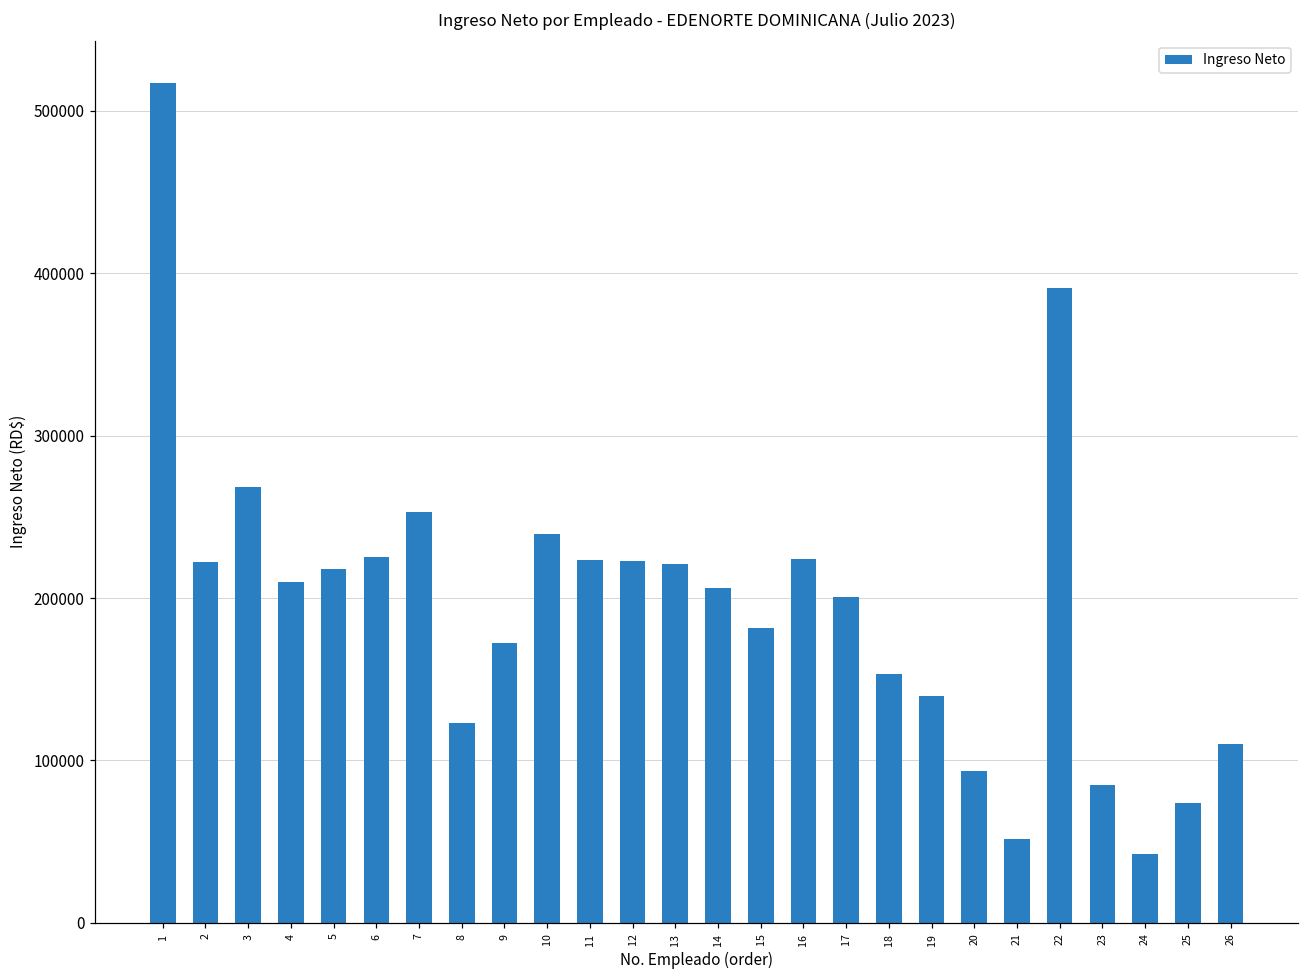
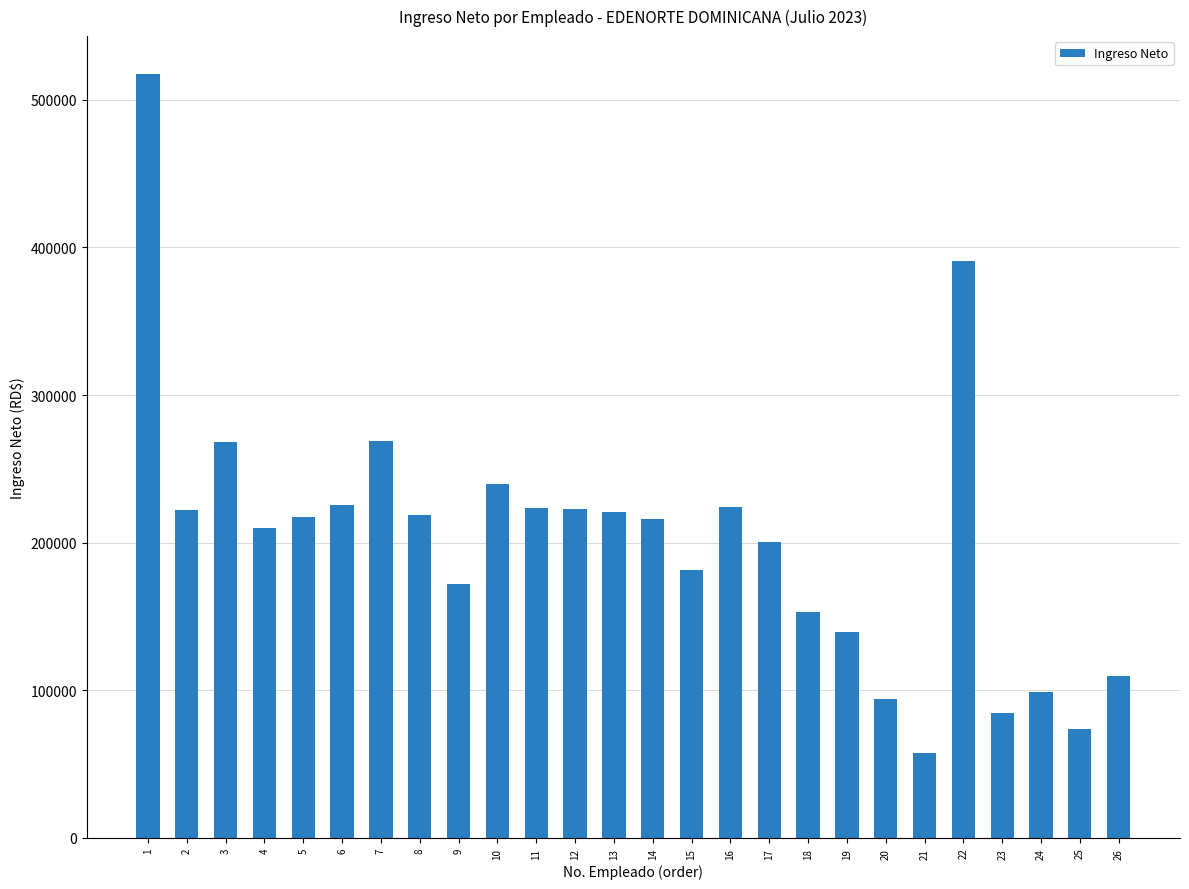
7: 253000 -> 269000
8: 123000 -> 219000
14: 207000 -> 216000
21: 52000 -> 57000
24: 42000 -> 99000
